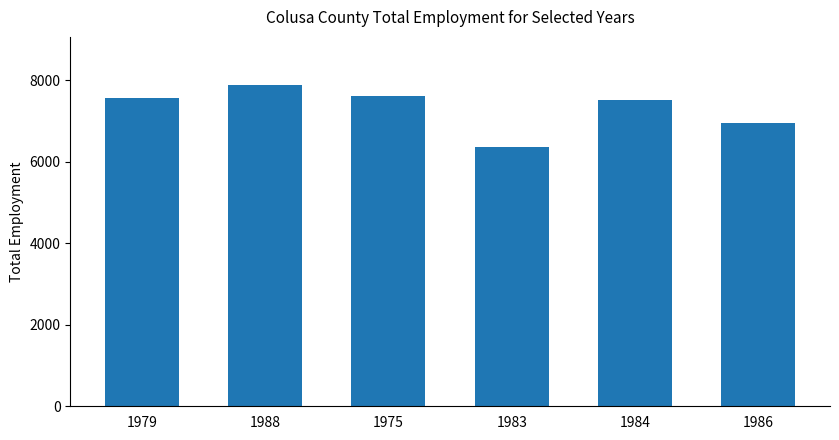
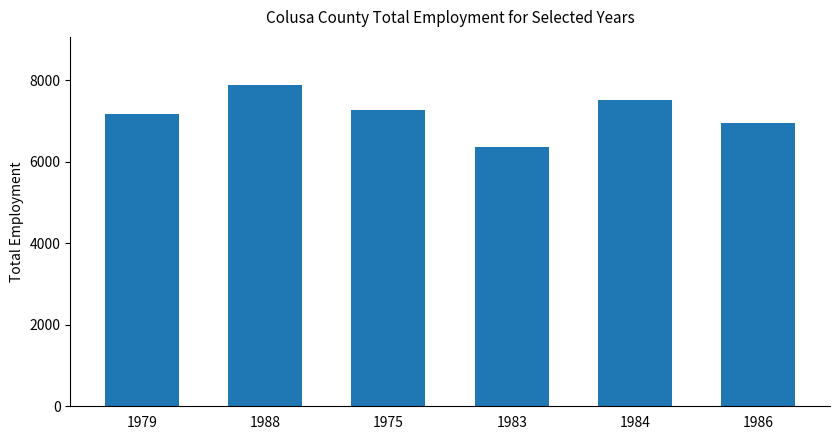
1979: 7600 -> 7200
1975: 7600 -> 7300
